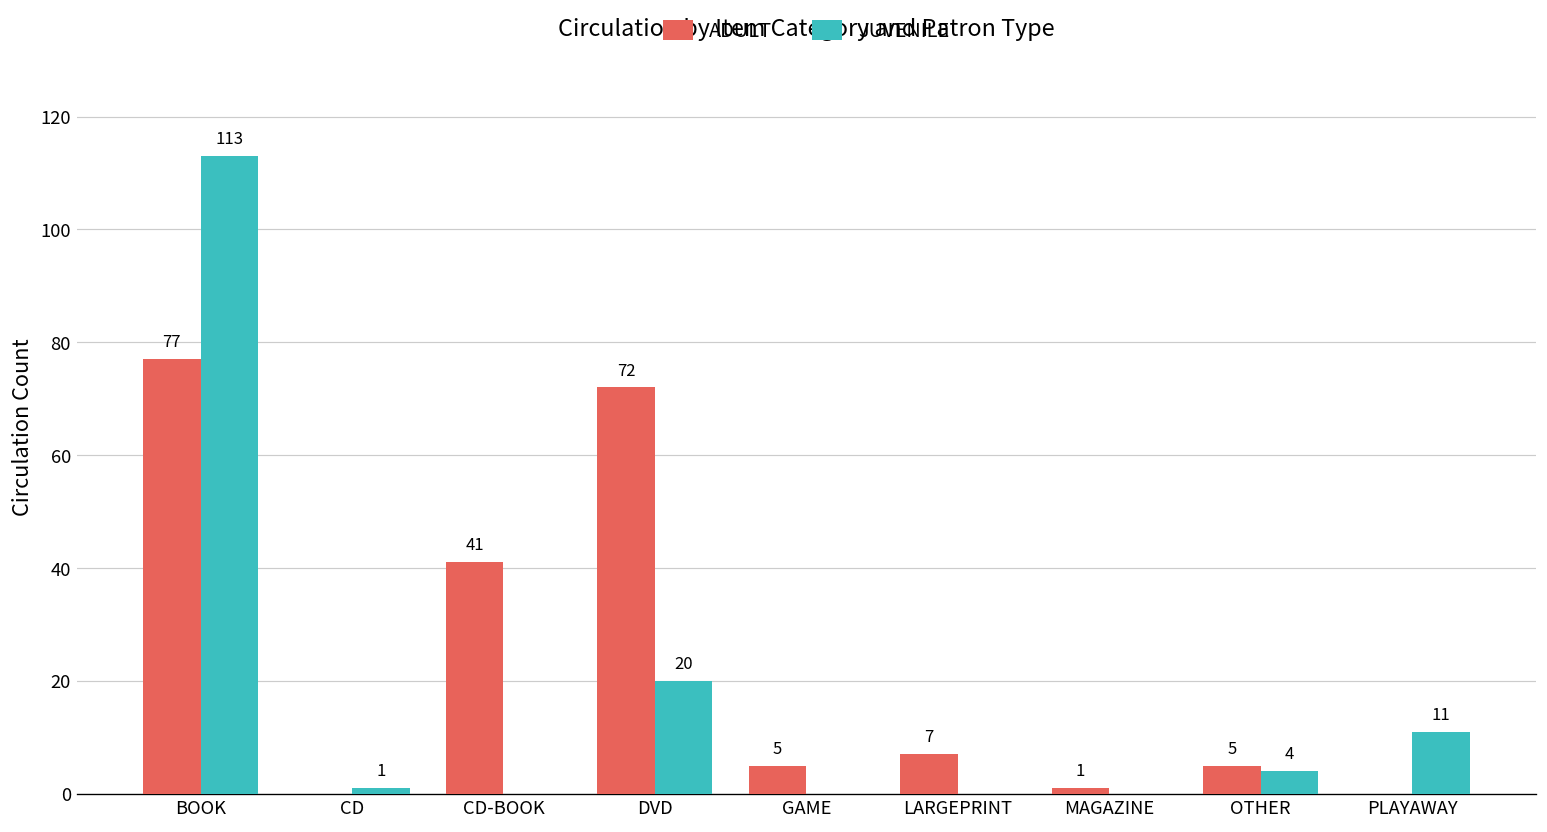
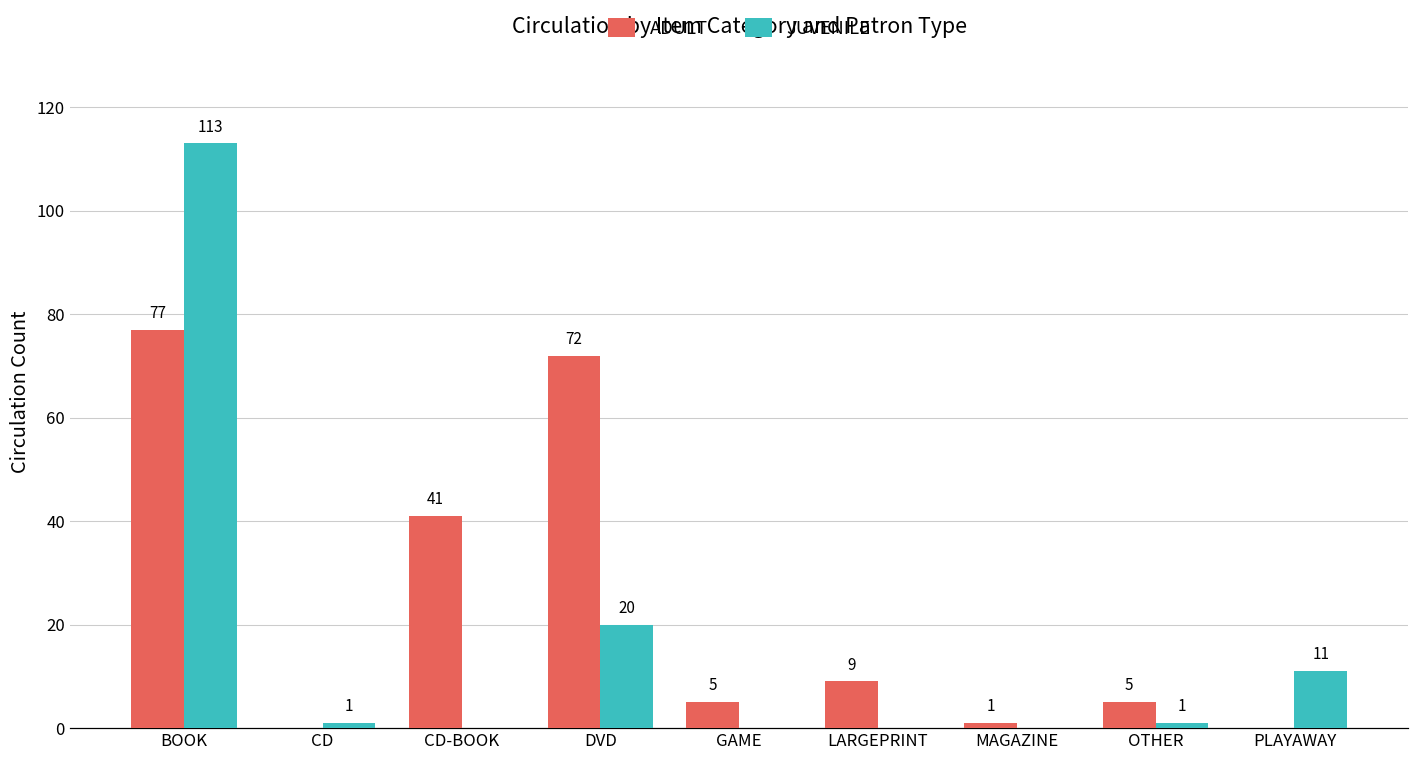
ADULT, LARGEPRINT: 7 -> 9
JUVENILE, OTHER: 4 -> 1
